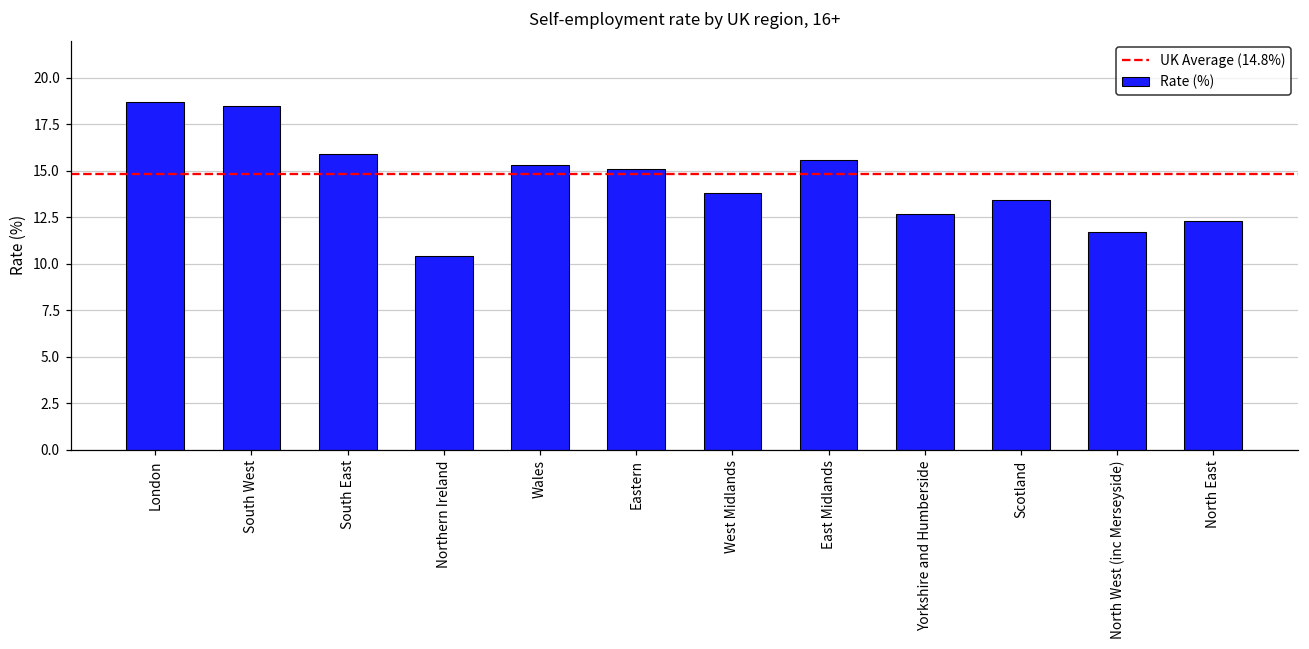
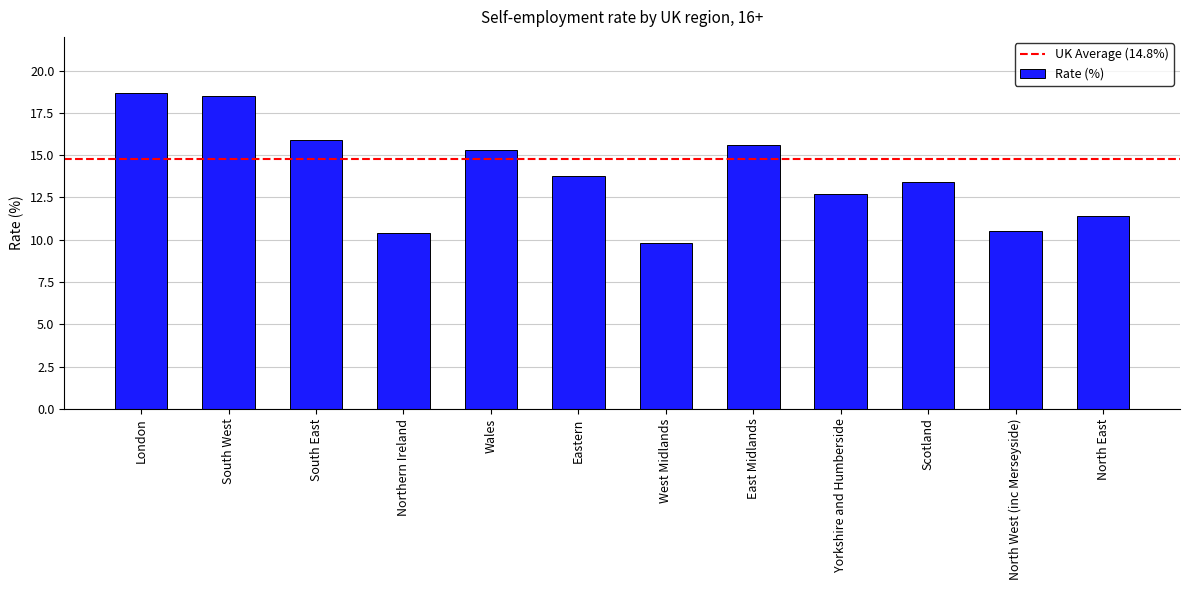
Eastern: 15.1 -> 13.8
West Midlands: 13.8 -> 9.8
North West (inc Merseyside): 11.7 -> 10.5
North East: 12.3 -> 11.4
